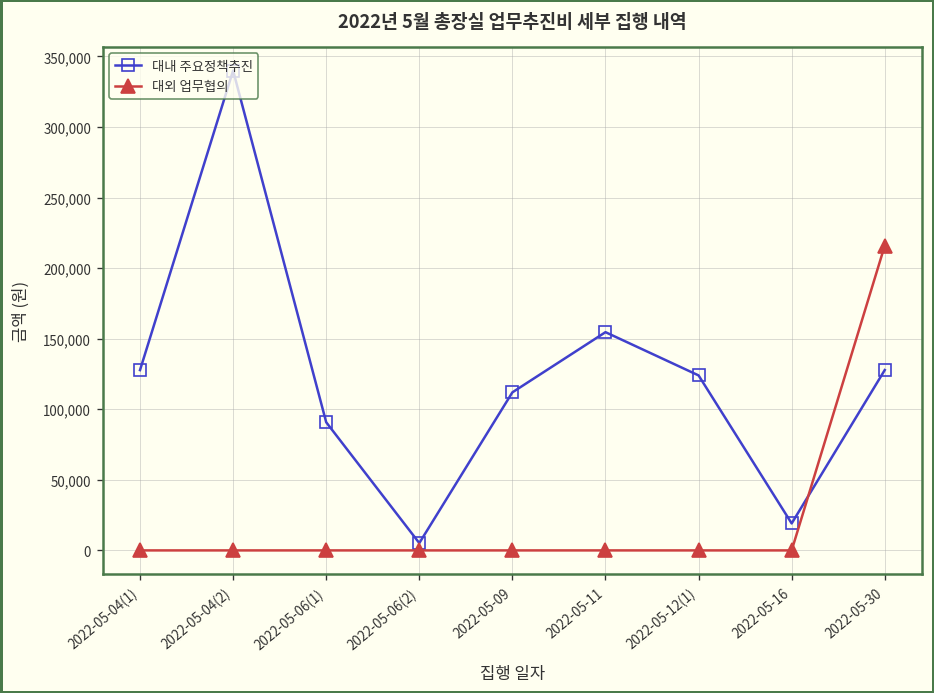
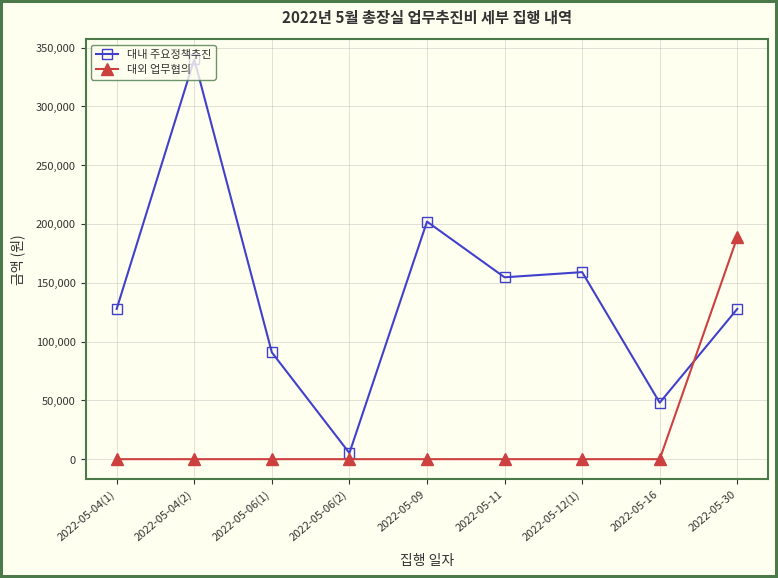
대내 주요정책추진, 2022-05-09: 112,000 -> 202,000
대내 주요정책추진, 2022-05-12(1): 124,000 -> 159,000
대내 주요정책추진, 2022-05-16: 19,000 -> 48,000
대외 업무협의, 2022-05-30: 216,000 -> 189,000
